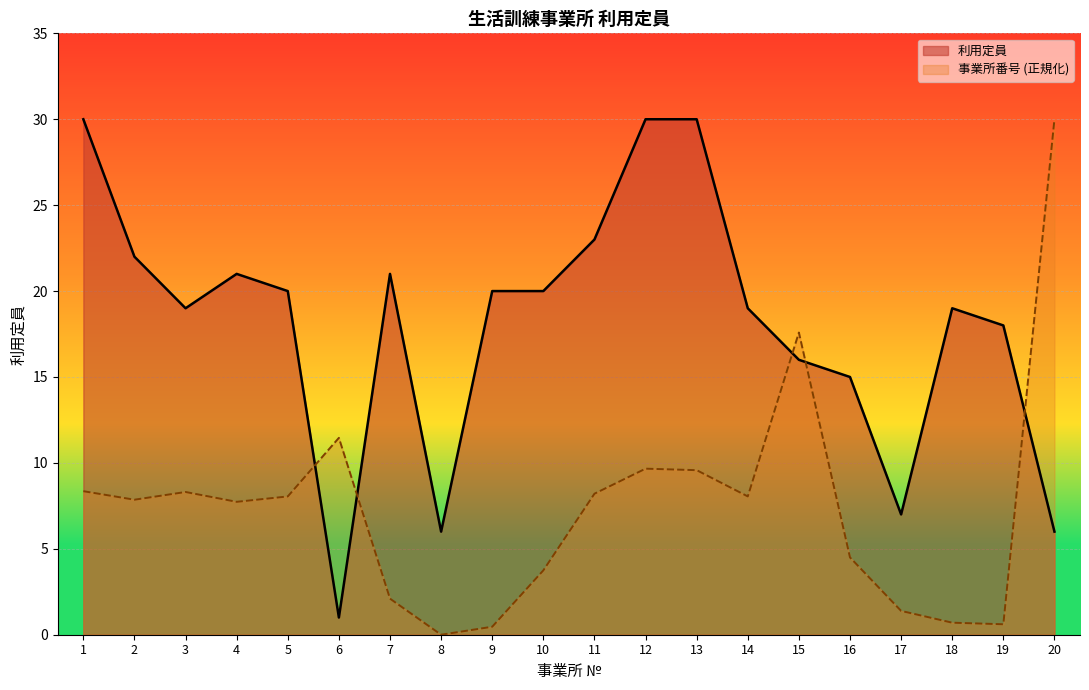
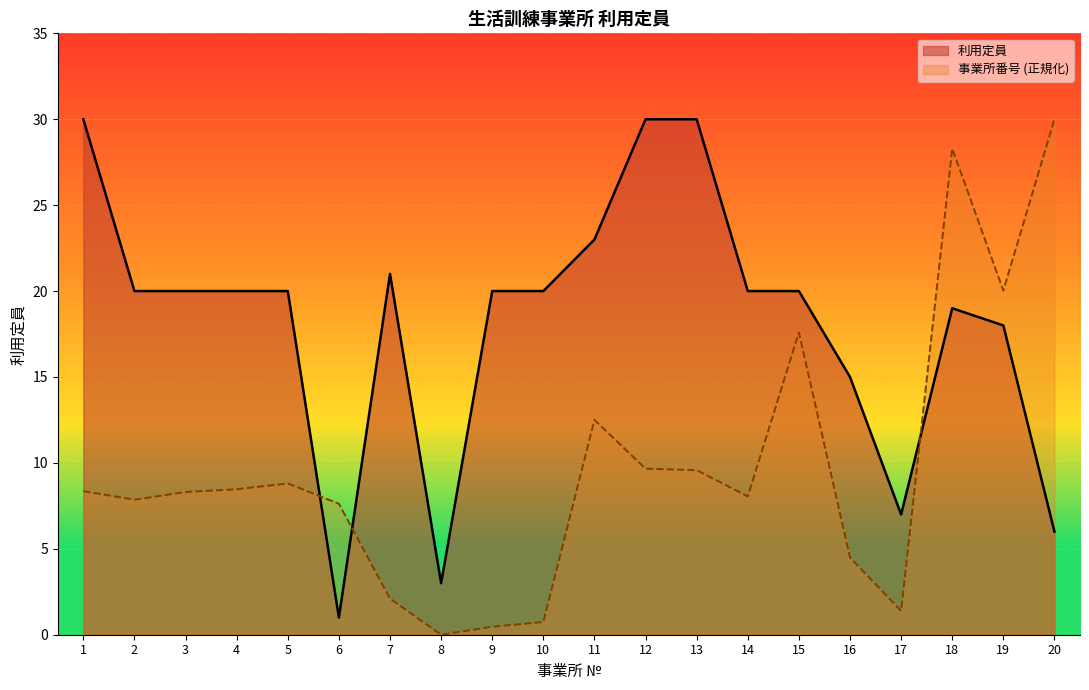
利用定員, 2: 22 -> 20
利用定員, 3: 19 -> 20
利用定員, 4: 21 -> 20
事業所番号 (正規化), 4: 7.7 -> 8.5
事業所番号 (正規化), 5: 8.0 -> 8.8
事業所番号 (正規化), 6: 11.5 -> 7.6
利用定員, 8: 6 -> 3
事業所番号 (正規化), 10: 3.7 -> 0.7
事業所番号 (正規化), 11: 8.2 -> 12.5
利用定員, 14: 19 -> 20
利用定員, 15: 16 -> 20
事業所番号 (正規化), 18: 0.7 -> 28.3
事業所番号 (正規化), 19: 0.6 -> 20.0
